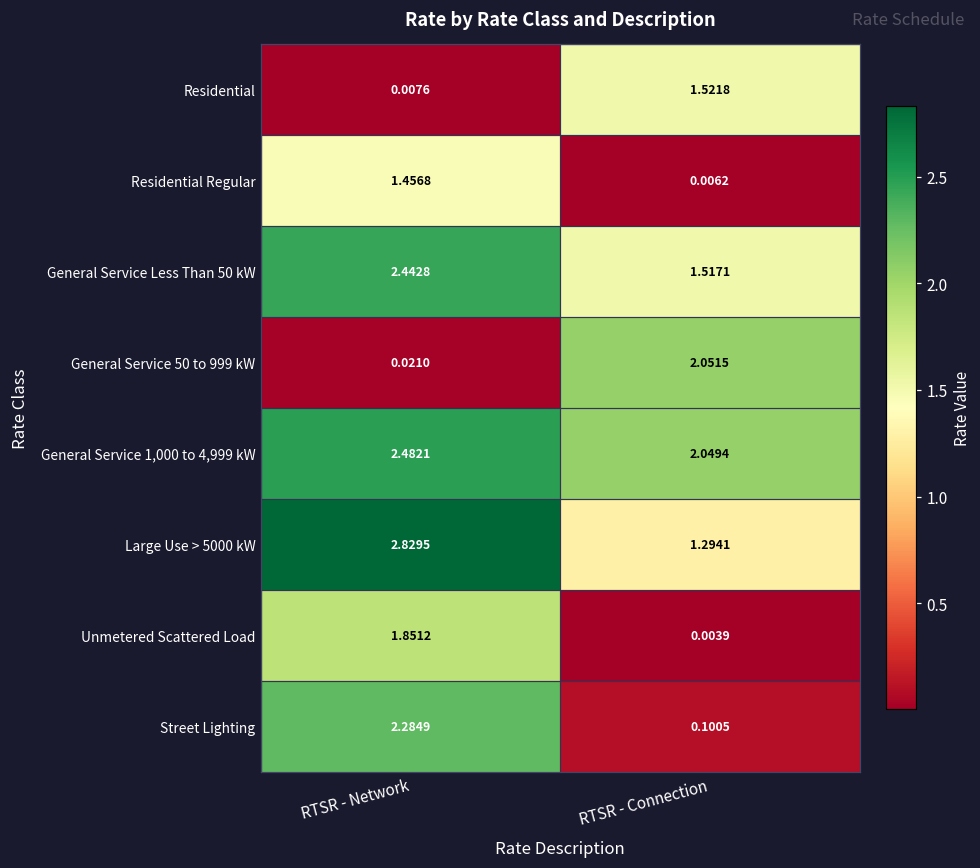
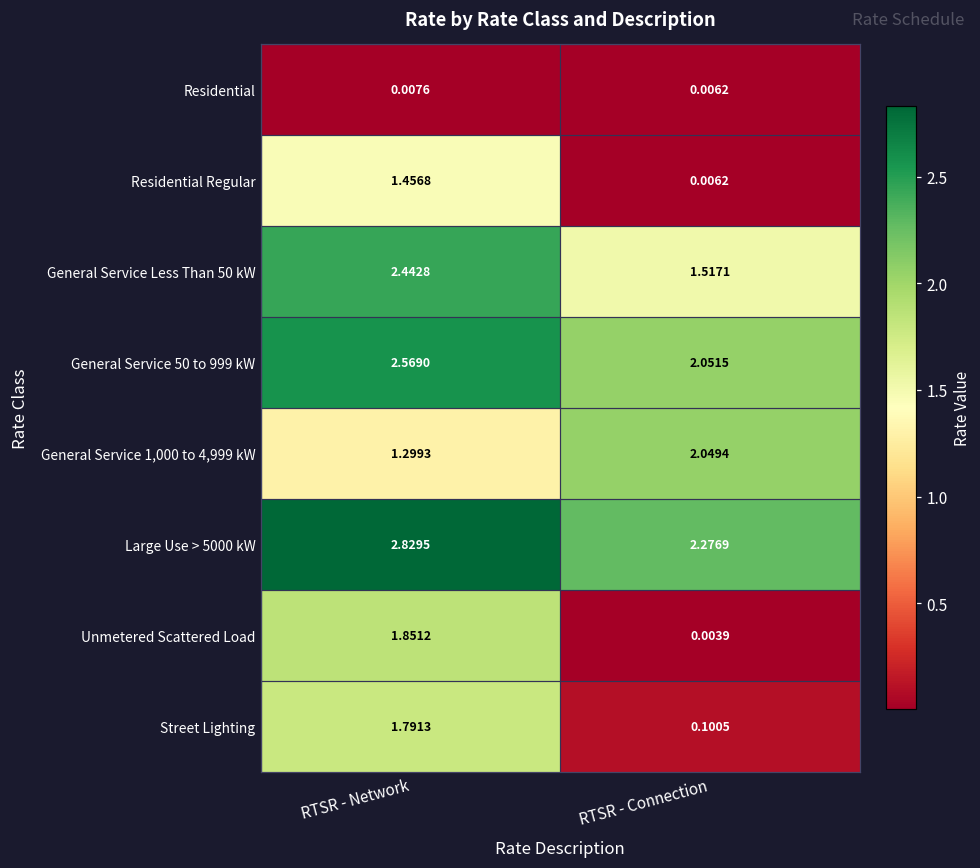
Residential, RTSR - Connection: 1.5218 -> 0.0062
General Service 50 to 999 kW, RTSR - Network: 0.0210 -> 2.5690
General Service 1,000 to 4,999 kW, RTSR - Network: 2.4821 -> 1.2993
Large Use > 5000 kW, RTSR - Connection: 1.2941 -> 2.2769
Street Lighting, RTSR - Network: 2.2849 -> 1.7913
